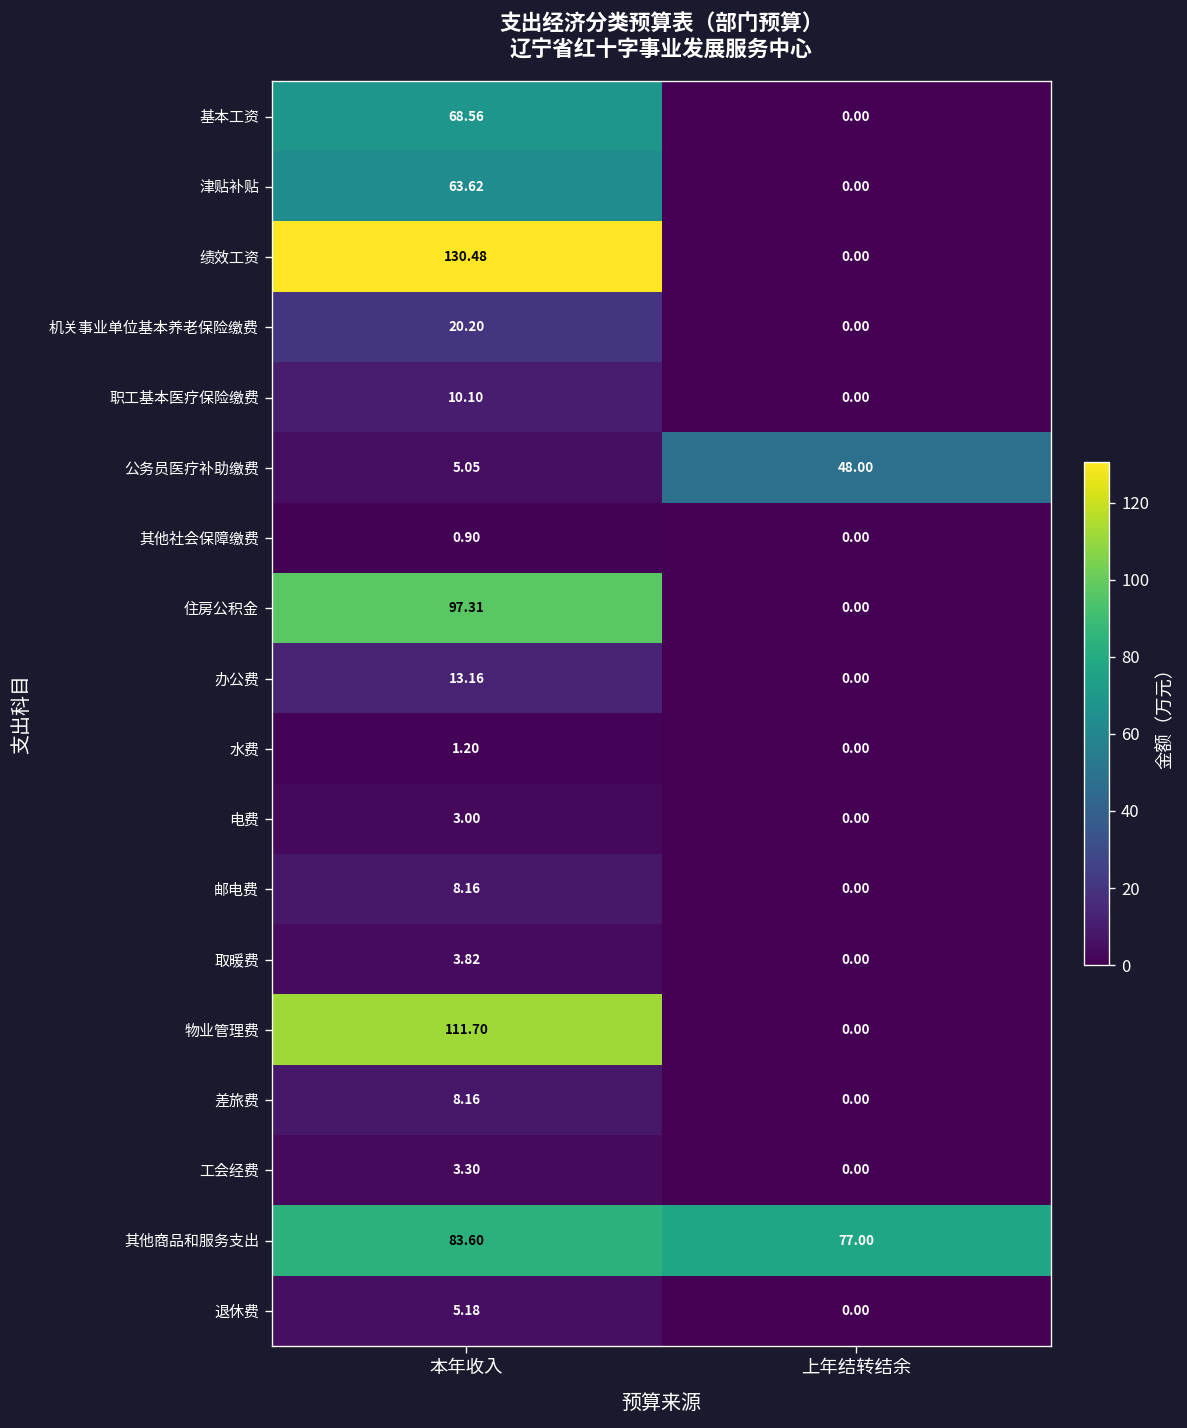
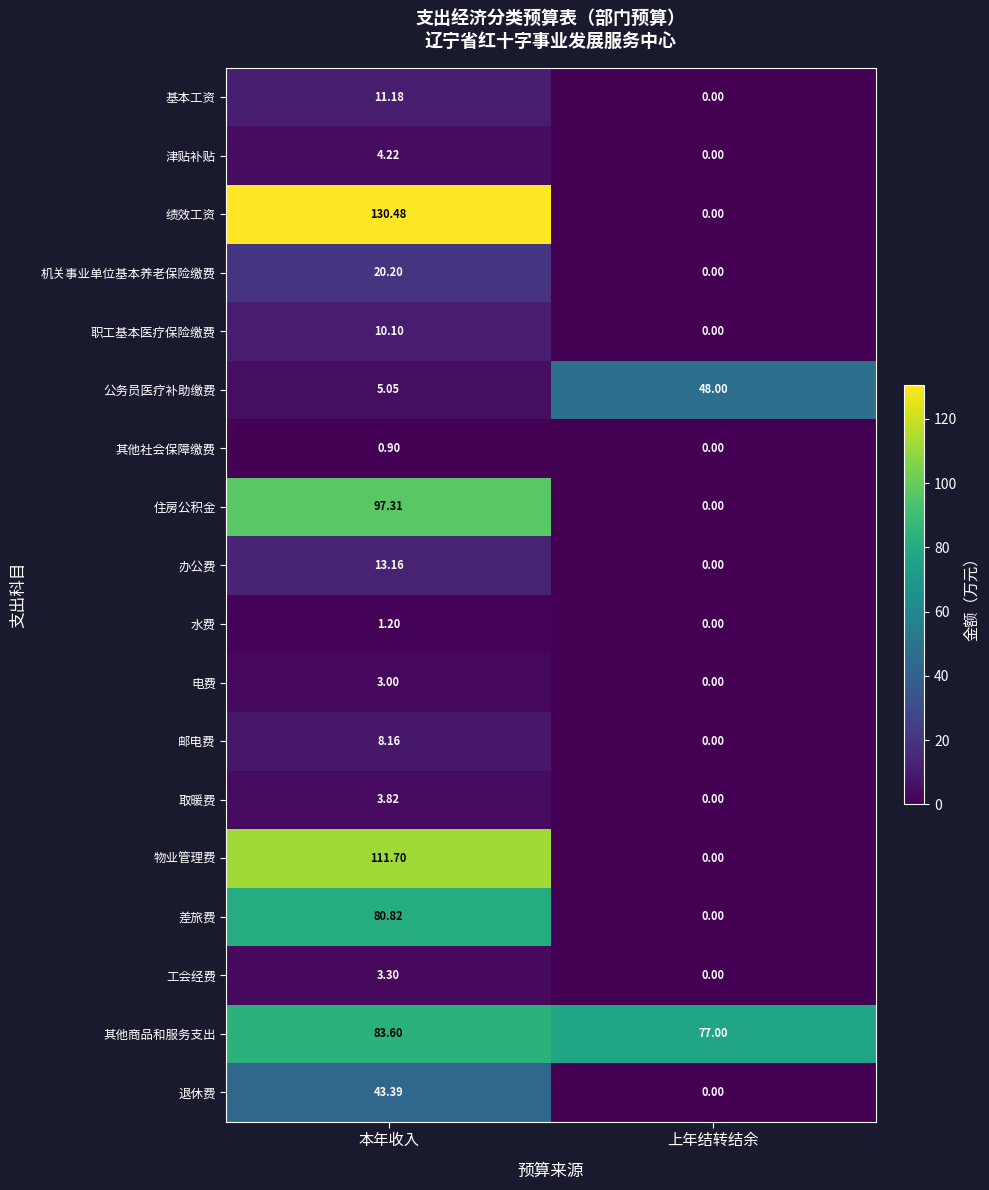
基本工资, 本年收入: 68.56 -> 11.18
津贴补贴, 本年收入: 63.62 -> 4.22
差旅费, 本年收入: 8.16 -> 80.82
退休费, 本年收入: 5.18 -> 43.39
